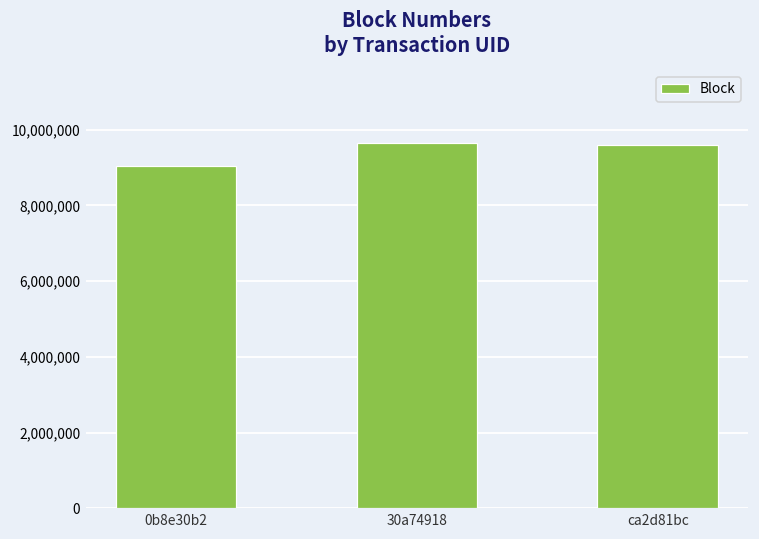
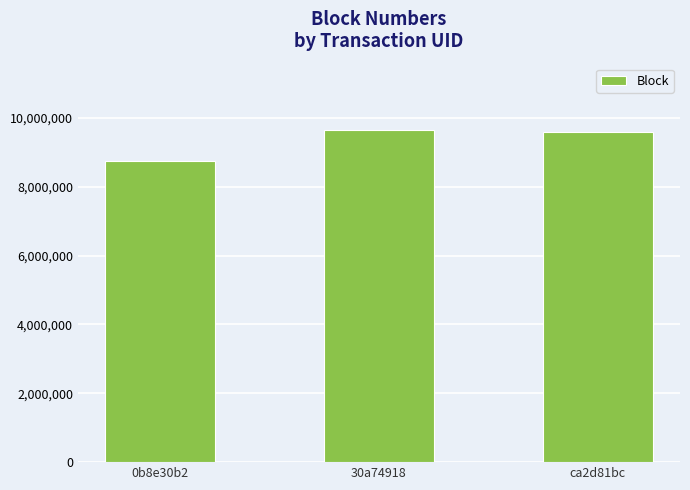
0b8e30b2: 9,000,000 -> 8,700,000
